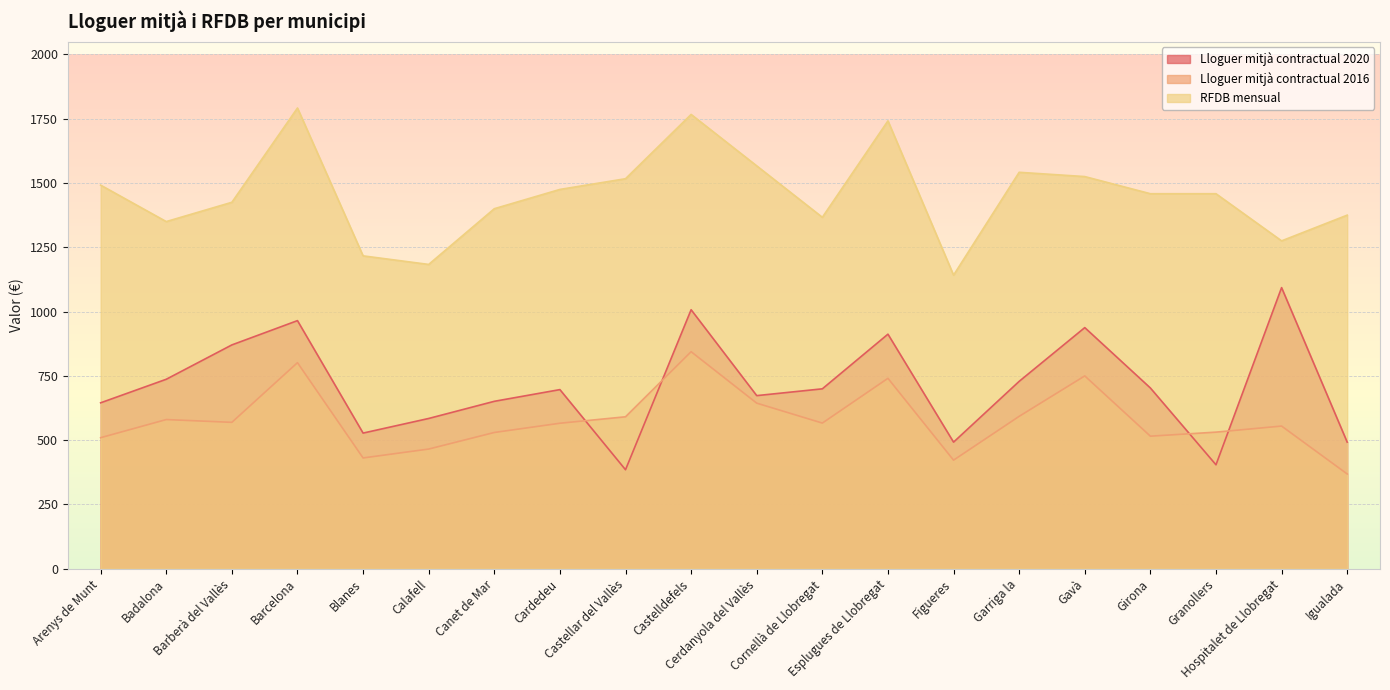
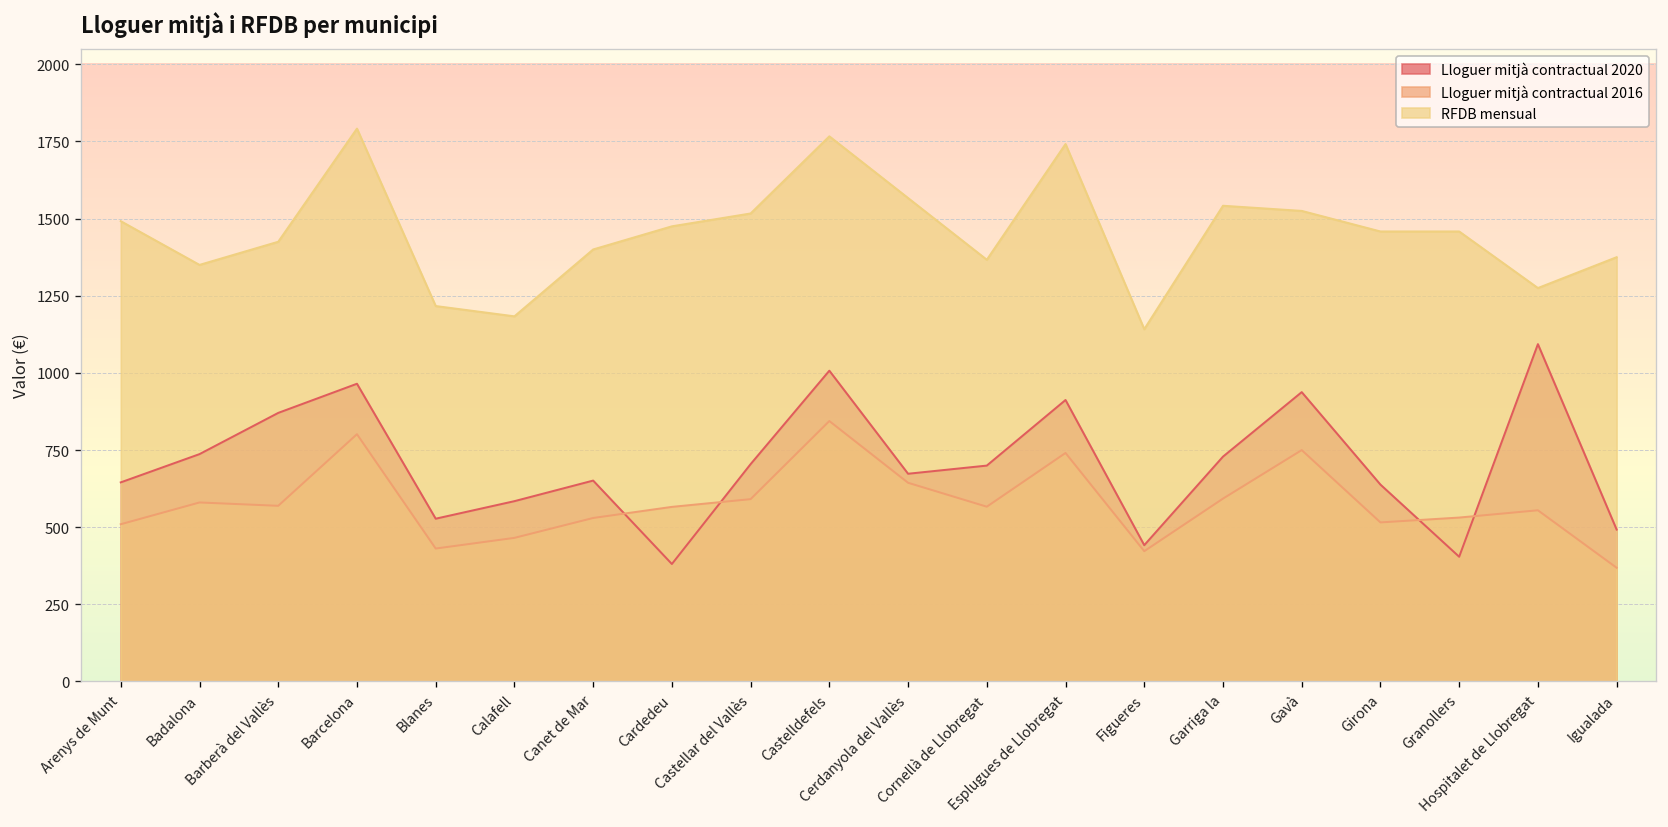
Lloguer mitjà contractual 2020, Cardedeu: 700 -> 380
Lloguer mitjà contractual 2020, Castellar del Vallès: 380 -> 700
Lloguer mitjà contractual 2020, Figueres: 490 -> 440
Lloguer mitjà contractual 2020, Girona: 700 -> 640
